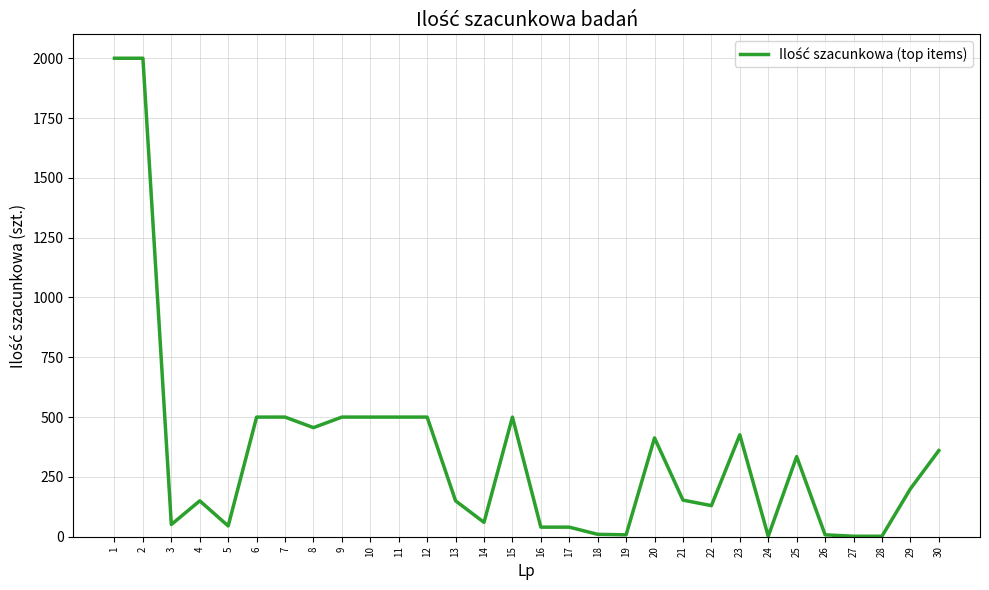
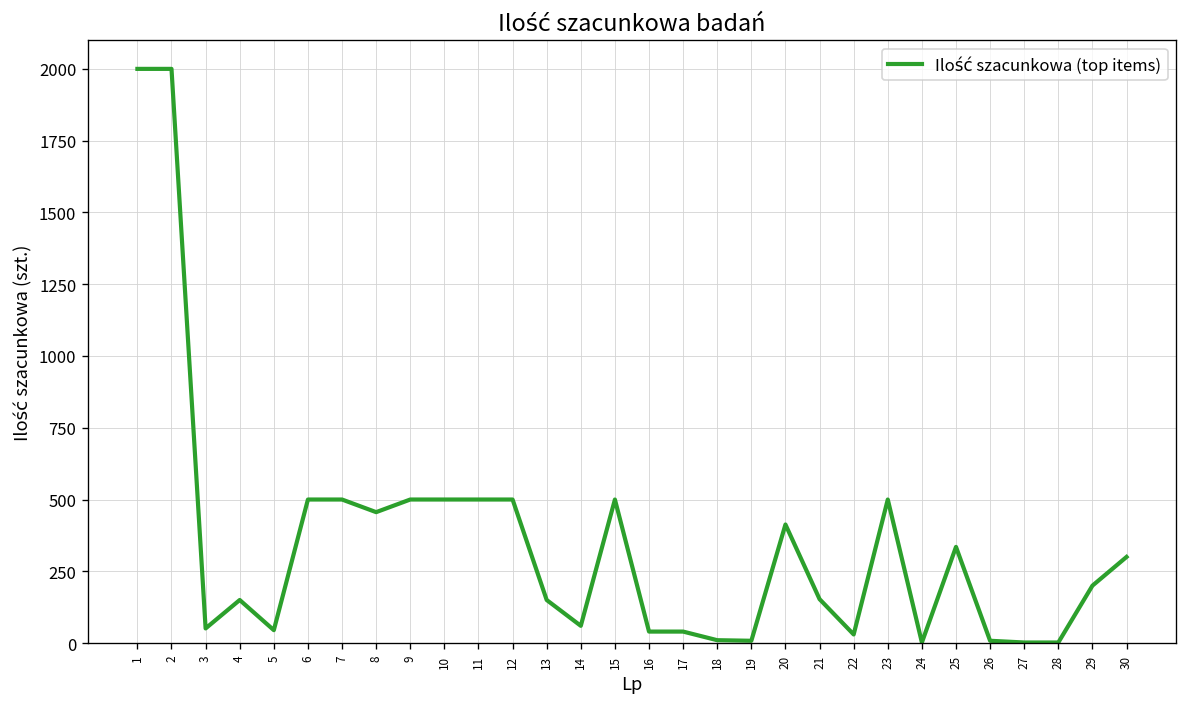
22: 130 -> 30
23: 430 -> 500
30: 360 -> 300
